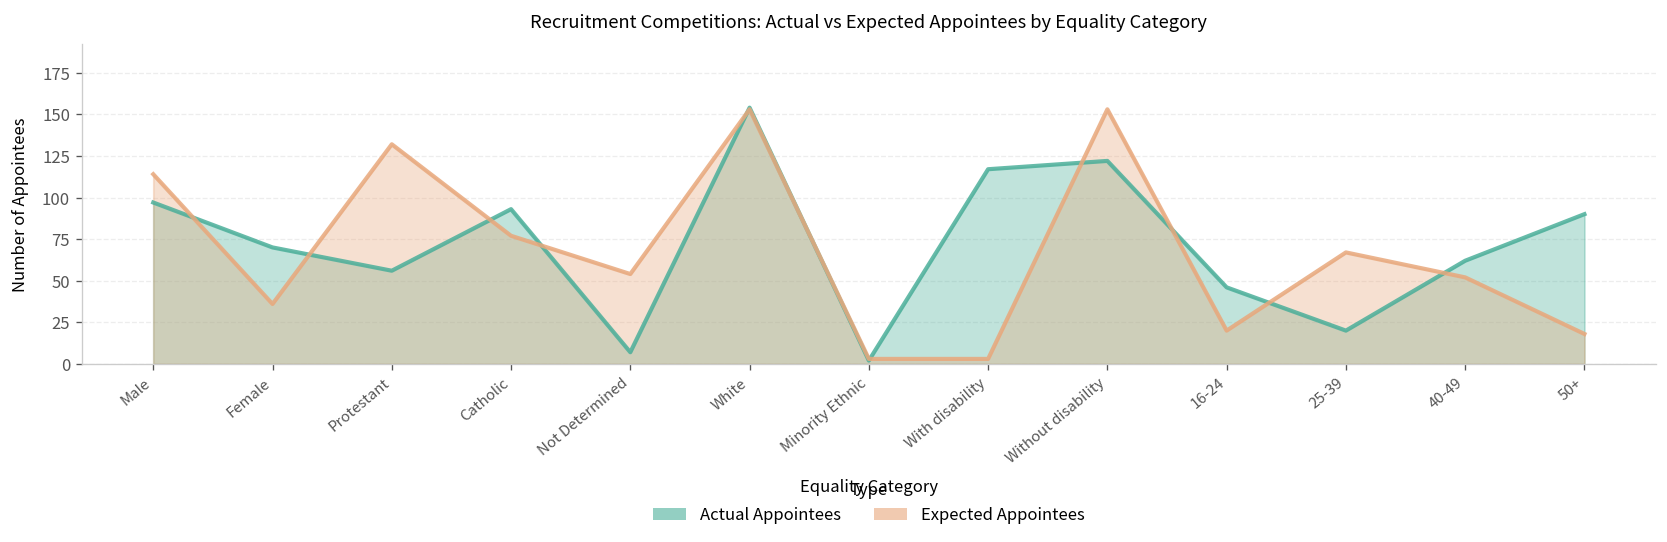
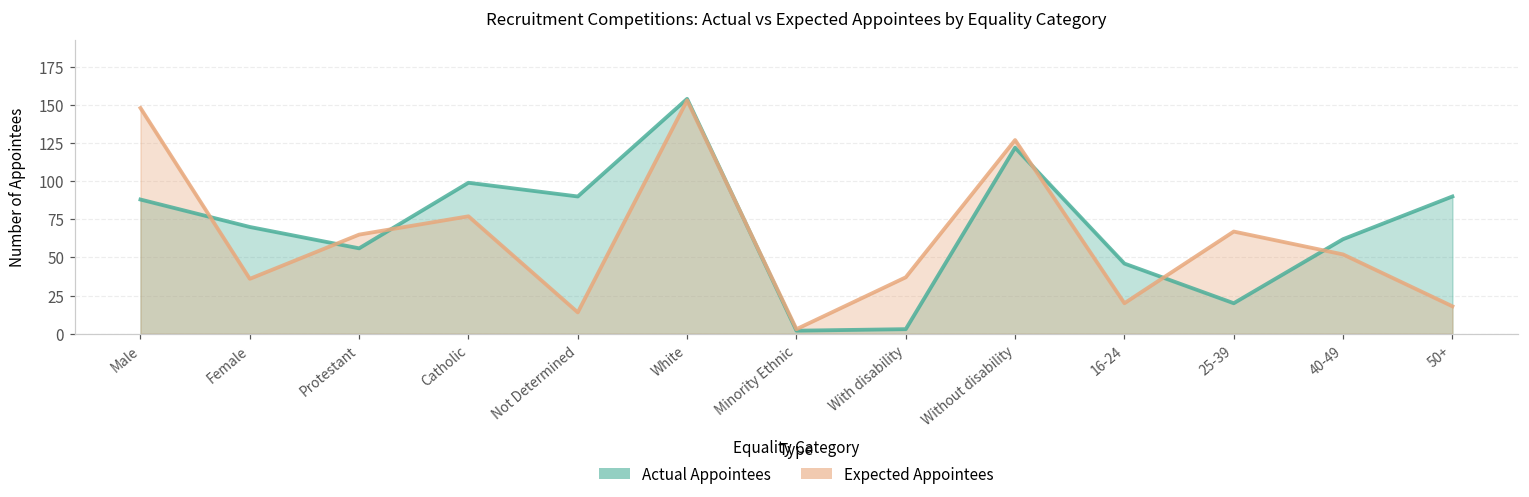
Actual Appointees, Male: 97 -> 88
Expected Appointees, Male: 114 -> 148
Expected Appointees, Protestant: 132 -> 65
Actual Appointees, Catholic: 93 -> 99
Actual Appointees, Not Determined: 7 -> 90
Expected Appointees, Not Determined: 54 -> 14
Actual Appointees, With disability: 117 -> 3
Expected Appointees, With disability: 3 -> 37
Expected Appointees, Without disability: 153 -> 127
